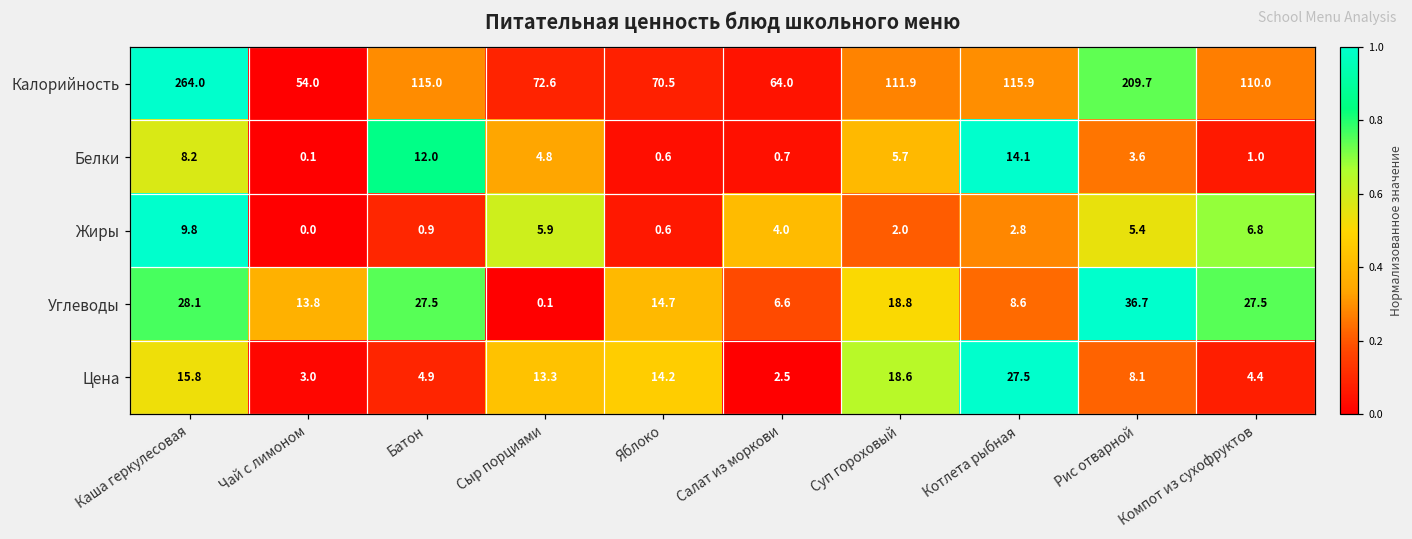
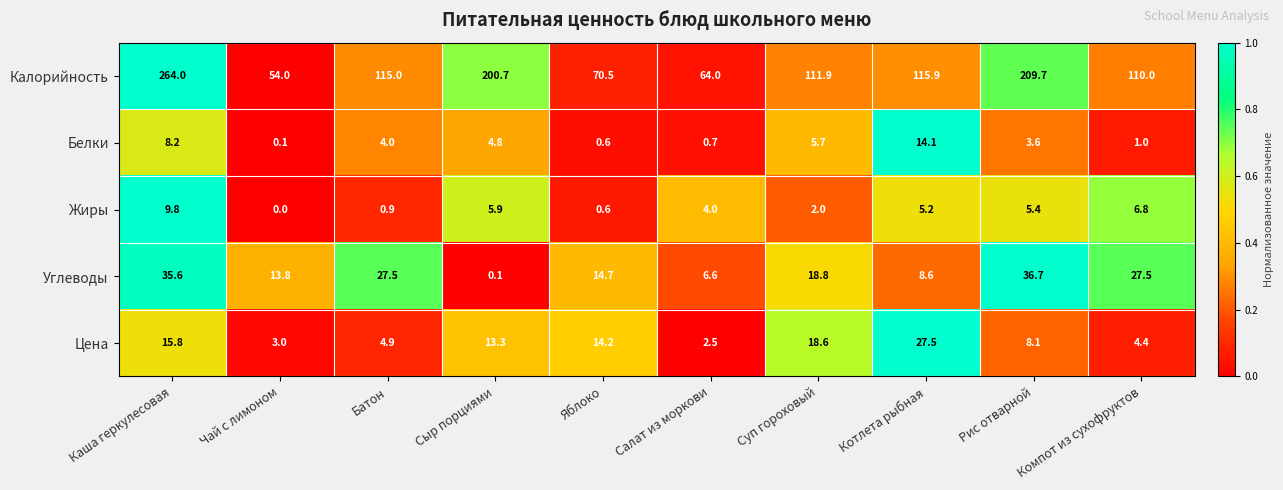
Калорийность, Сыр порциями: 72.6 -> 200.7
Белки, Батон: 12.0 -> 4.0
Жиры, Котлета рыбная: 2.8 -> 5.2
Углеводы, Каша геркулесовая: 28.1 -> 35.6
